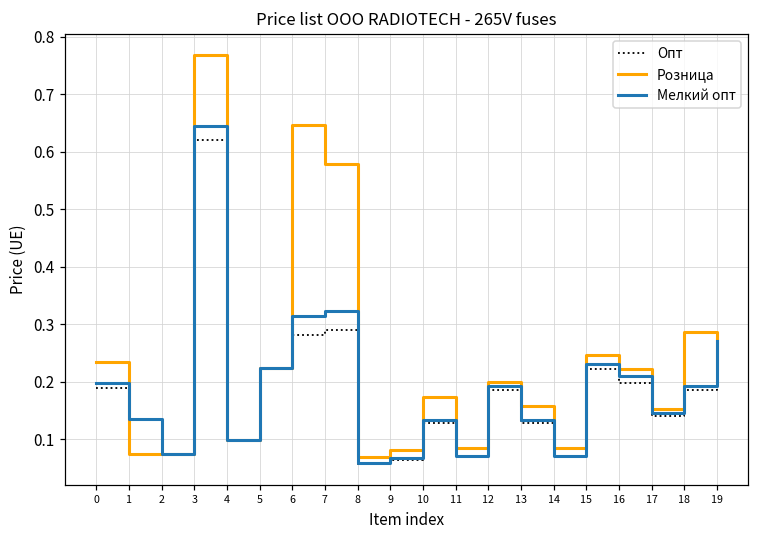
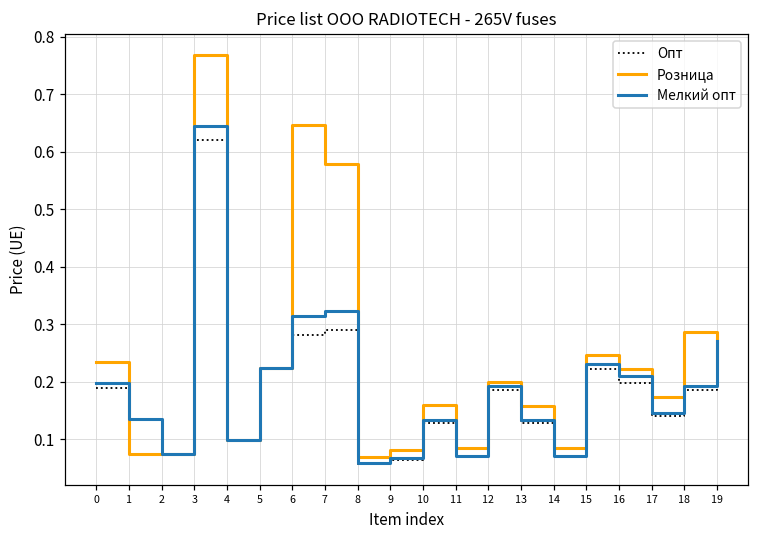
Розница, 10: 0.17 -> 0.16
Розница, 17: 0.15 -> 0.17
